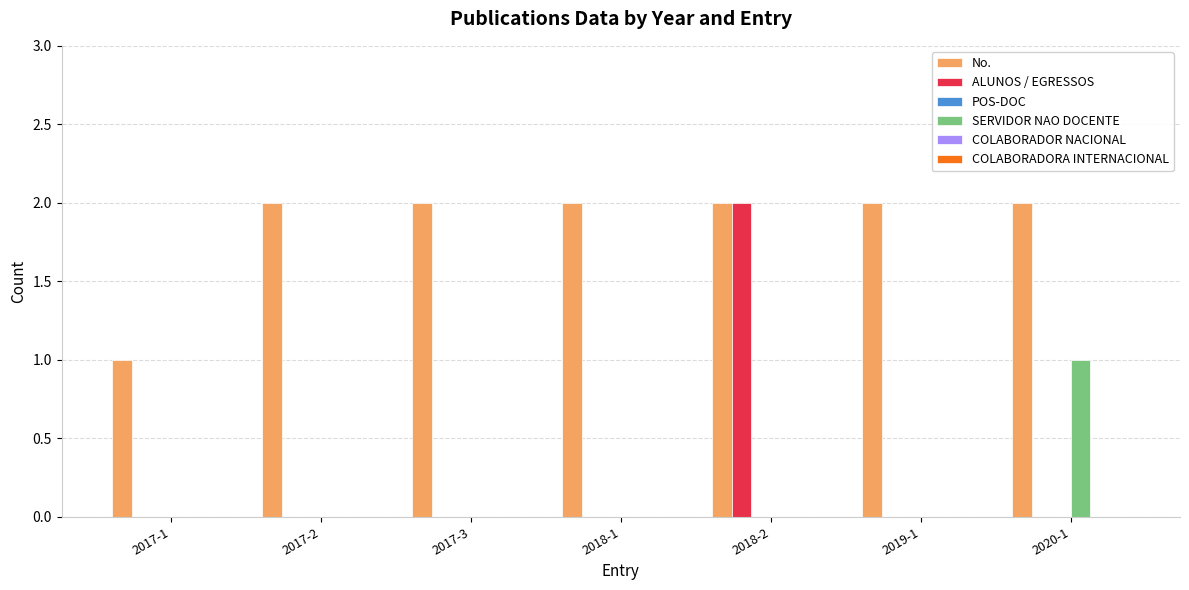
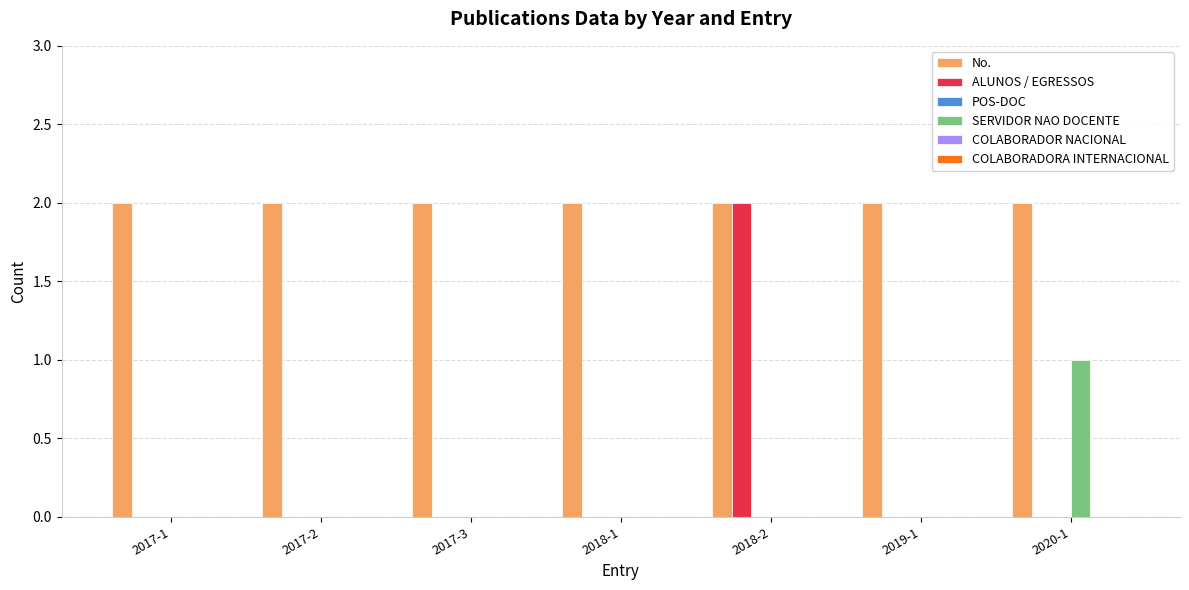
No., 2017-1: 1 -> 2
